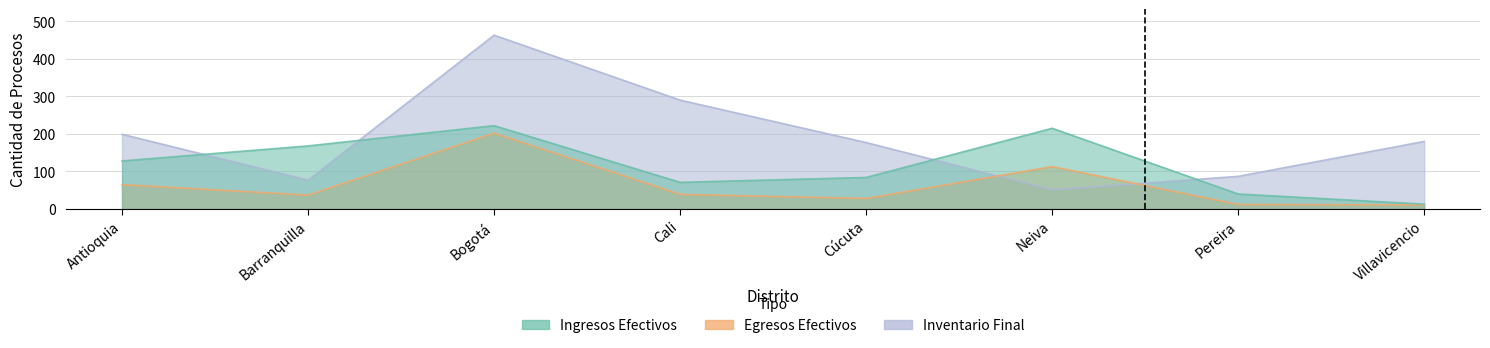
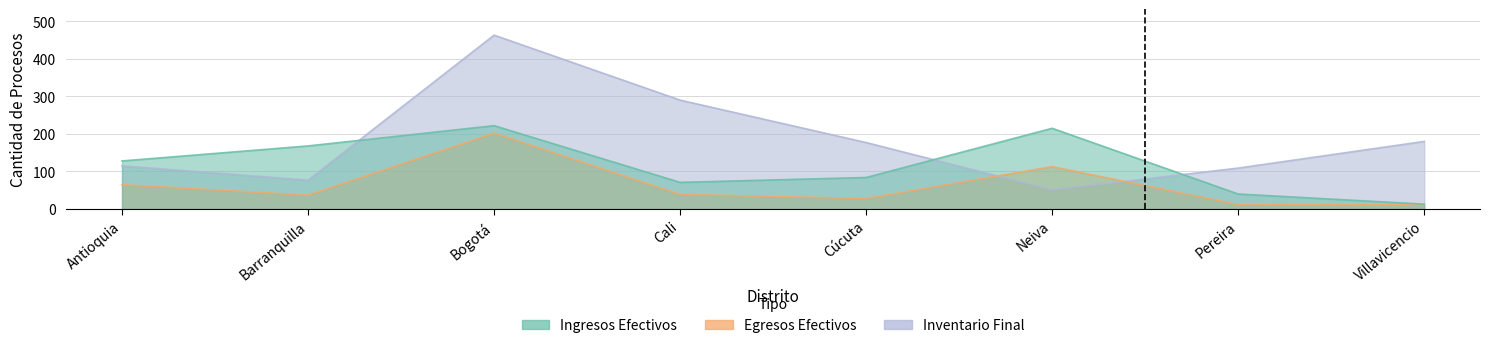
Inventario Final, Antioquia: 200 -> 120
Inventario Final, Pereira: 90 -> 110
